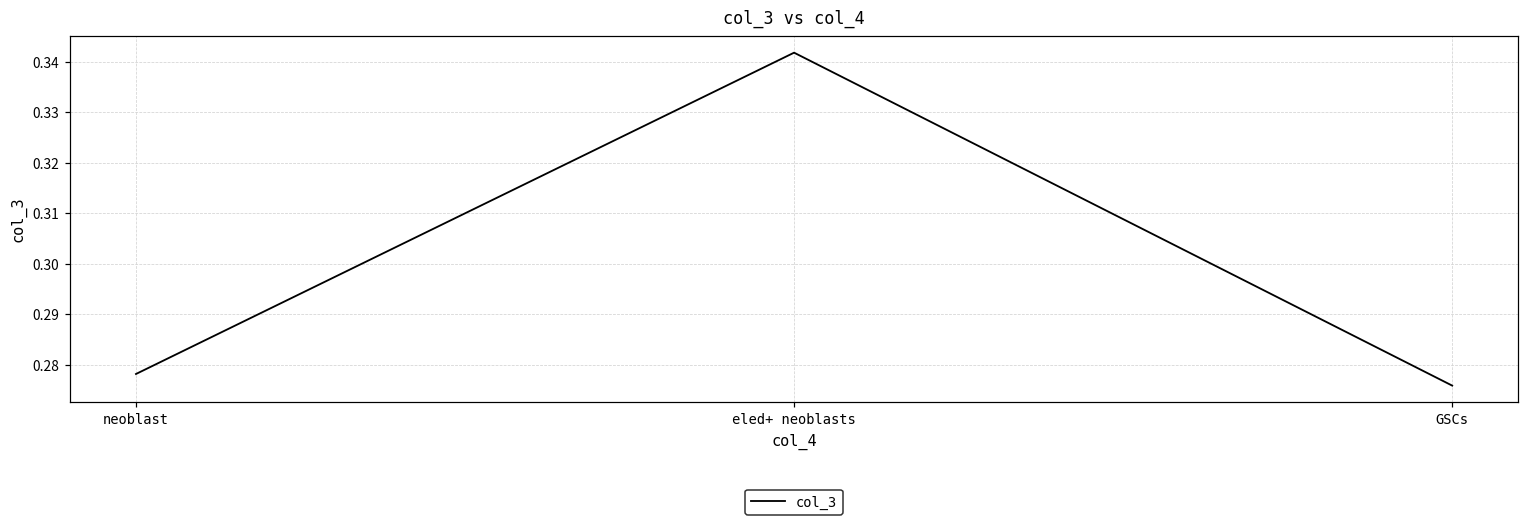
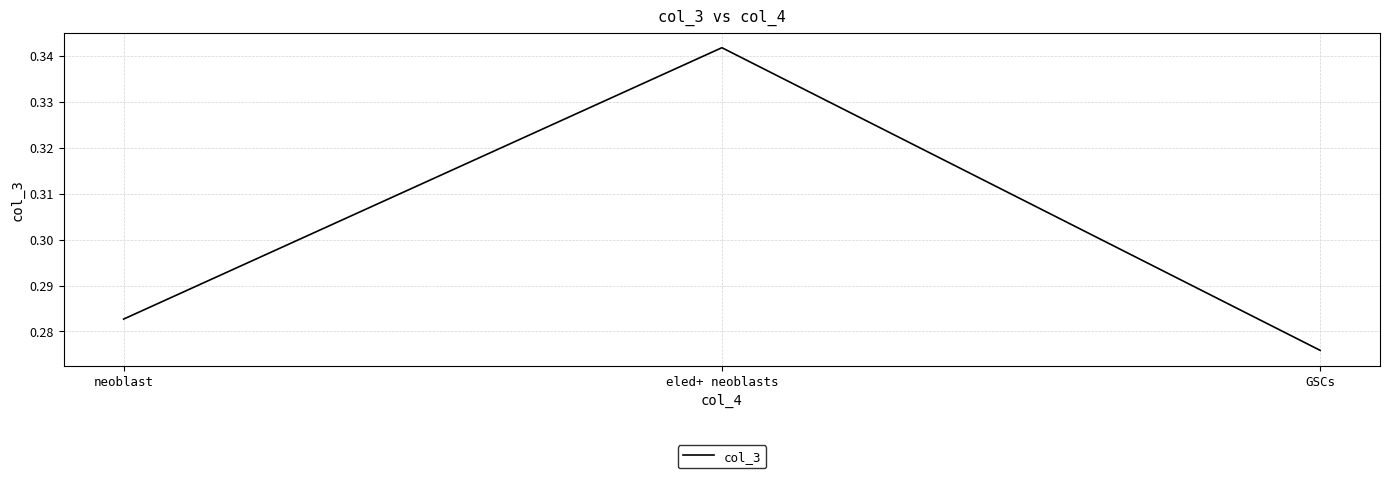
neoblast: 0.278 -> 0.283
